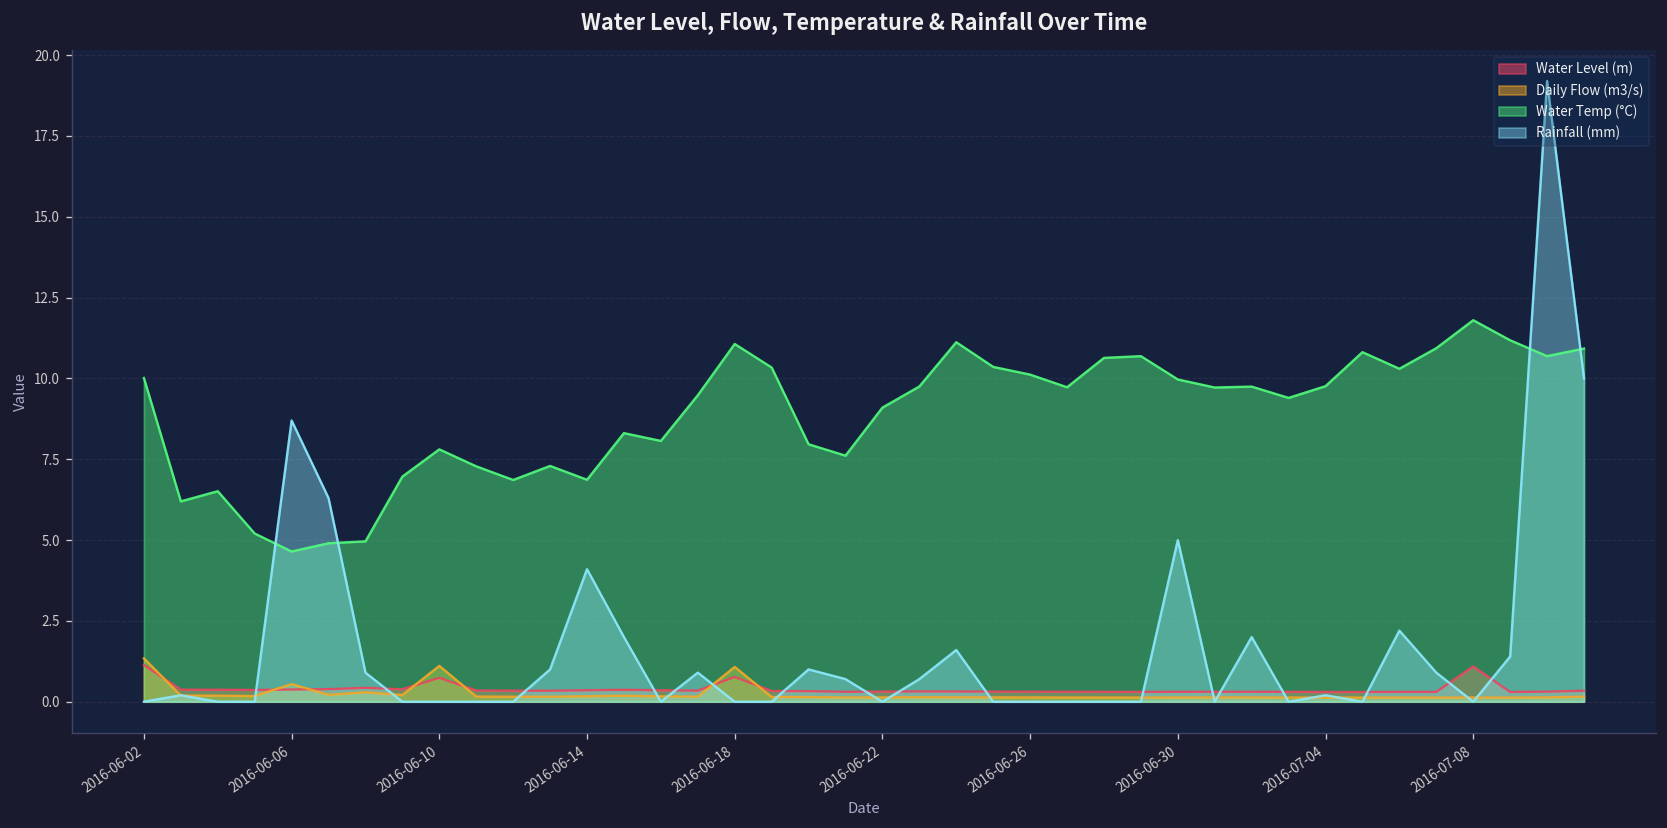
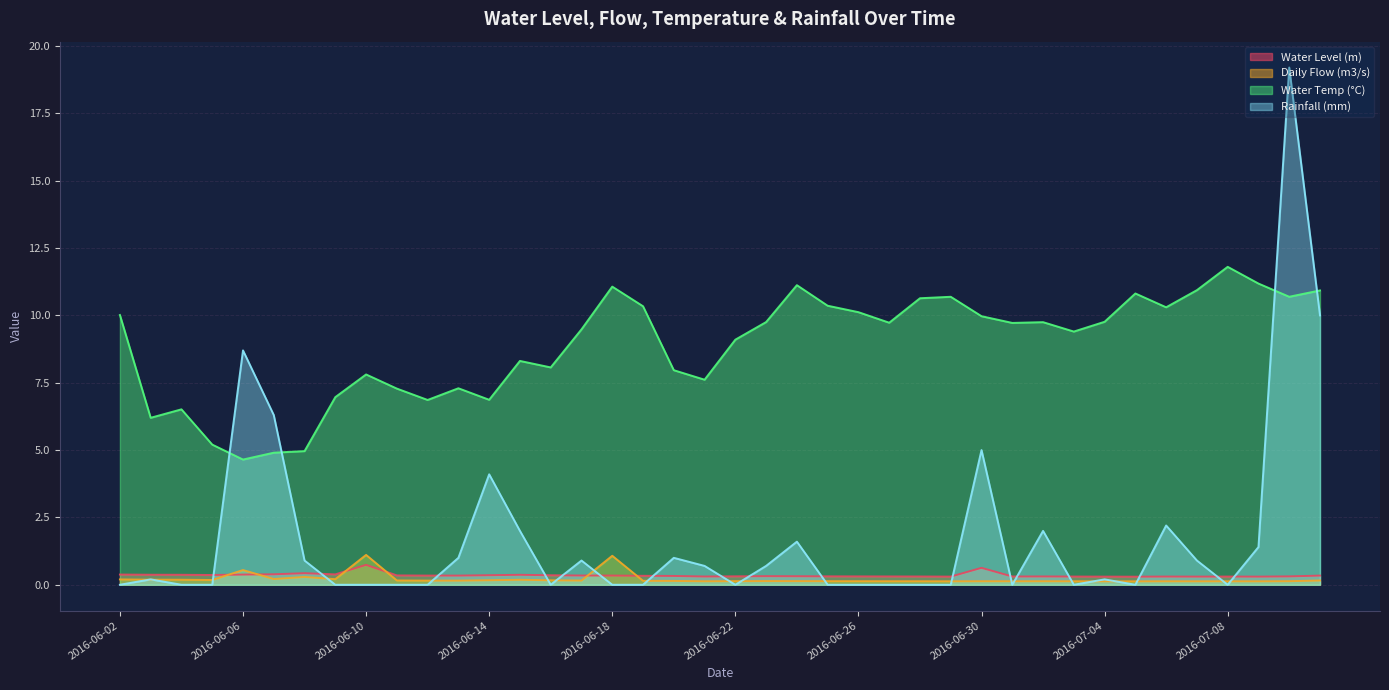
Water Level (m), 2016-06-02: 1.1 -> 0.4
Daily Flow (m3/s), 2016-06-02: 1.3 -> 0.2
Water Level (m), 2016-06-18: 0.8 -> 0.3
Water Level (m), 2016-06-30: 0.3 -> 0.6
Water Level (m), 2016-07-08: 1.1 -> 0.3
